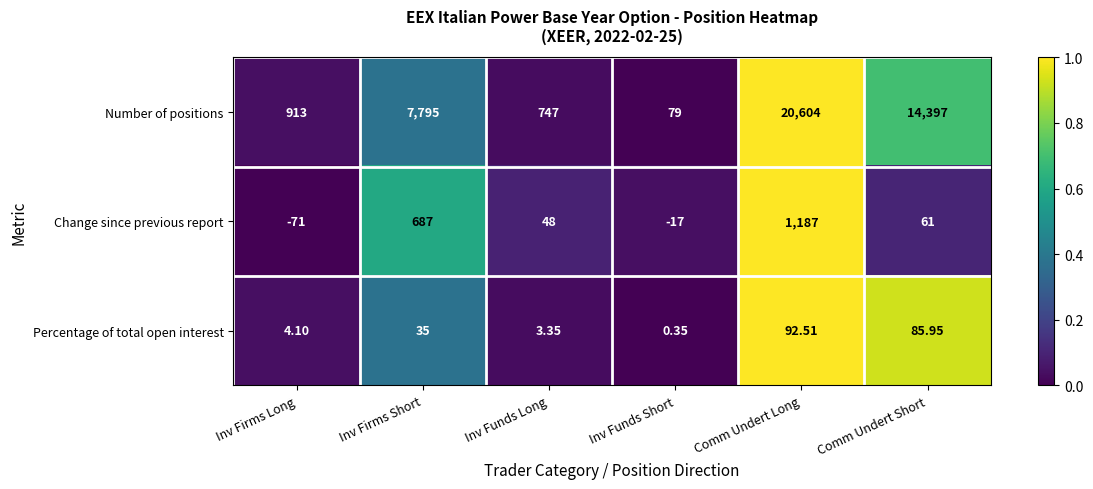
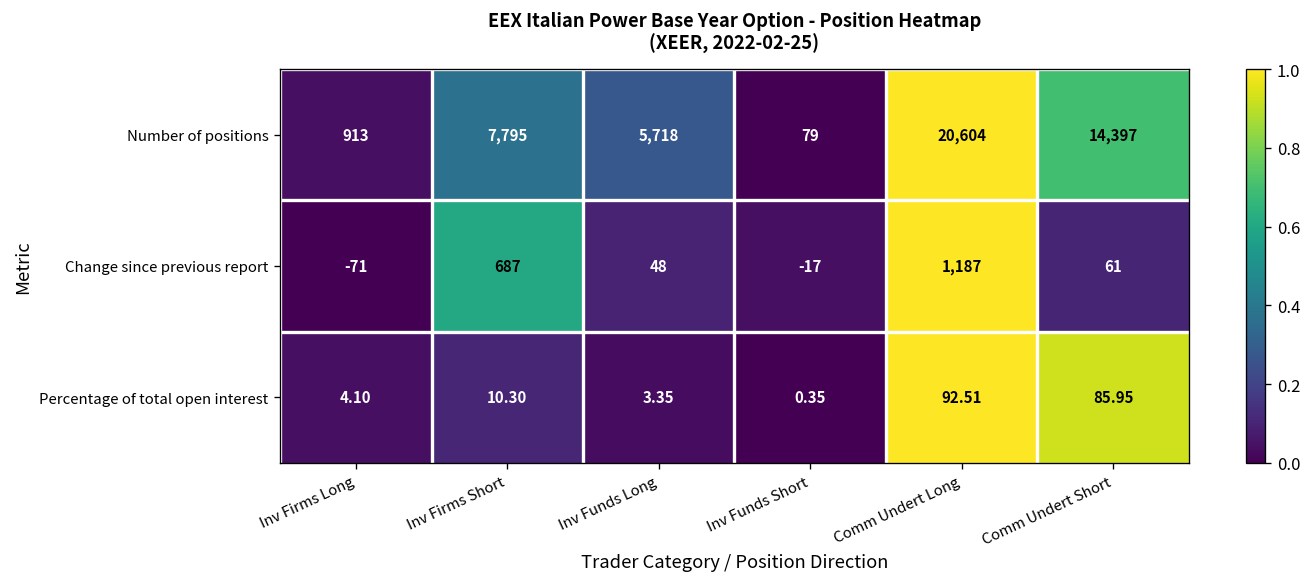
Number of positions, Inv Funds Long: 747 -> 5,718
Percentage of total open interest, Inv Firms Short: 35 -> 10.30
